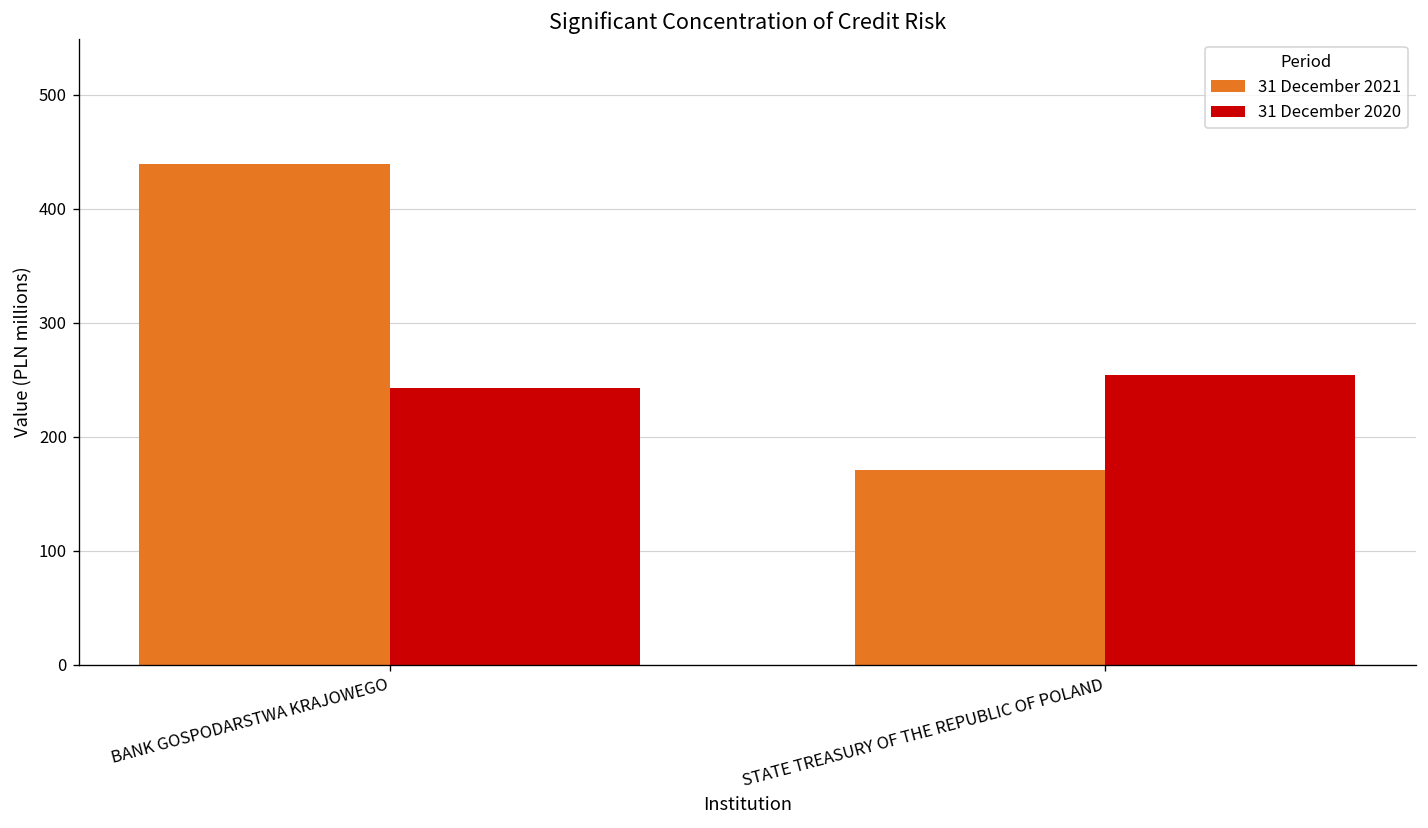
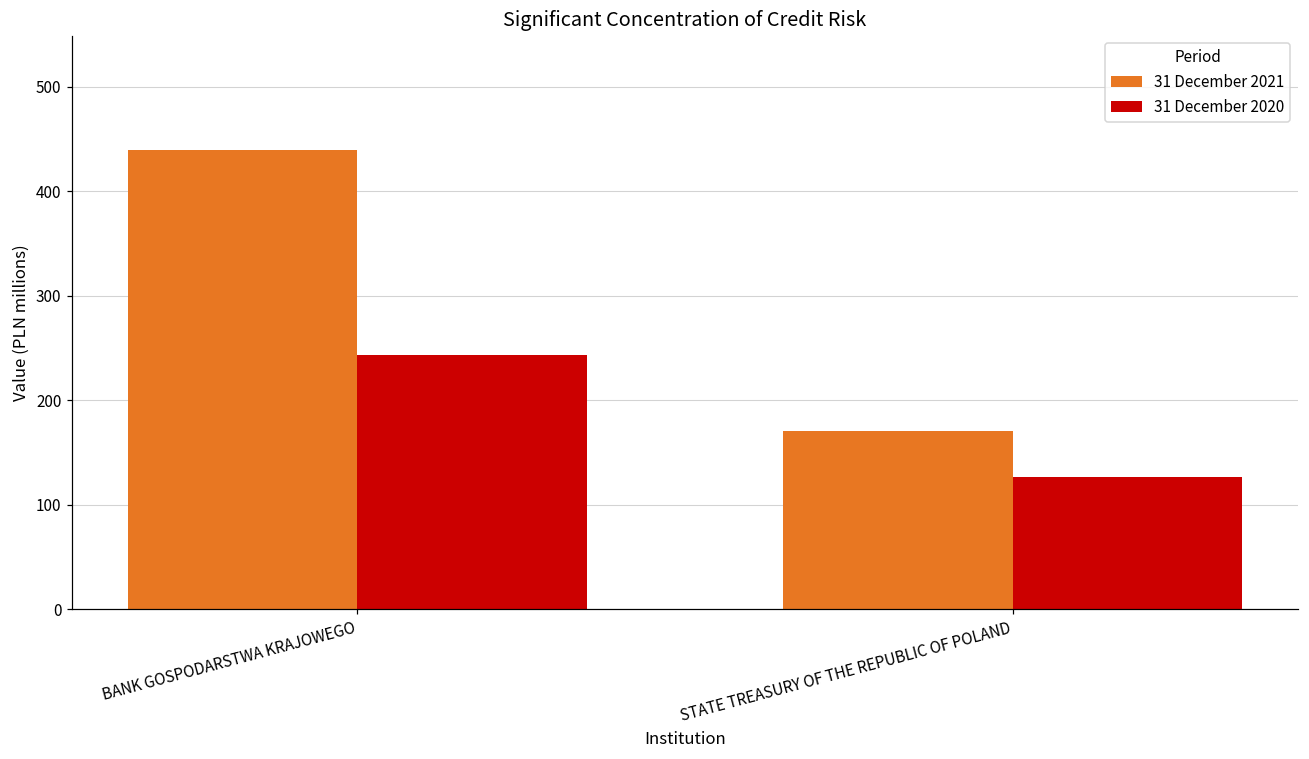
31 December 2020, STATE TREASURY OF THE REPUBLIC OF POLAND: 250 -> 130
